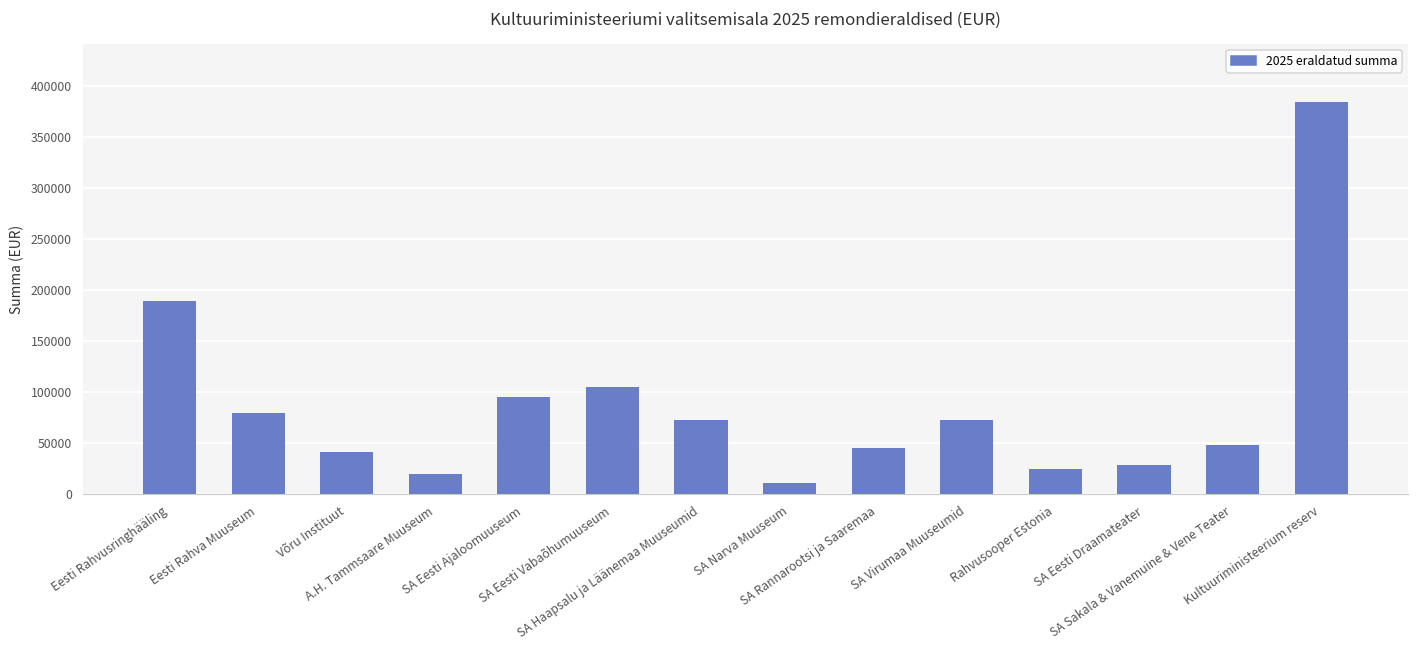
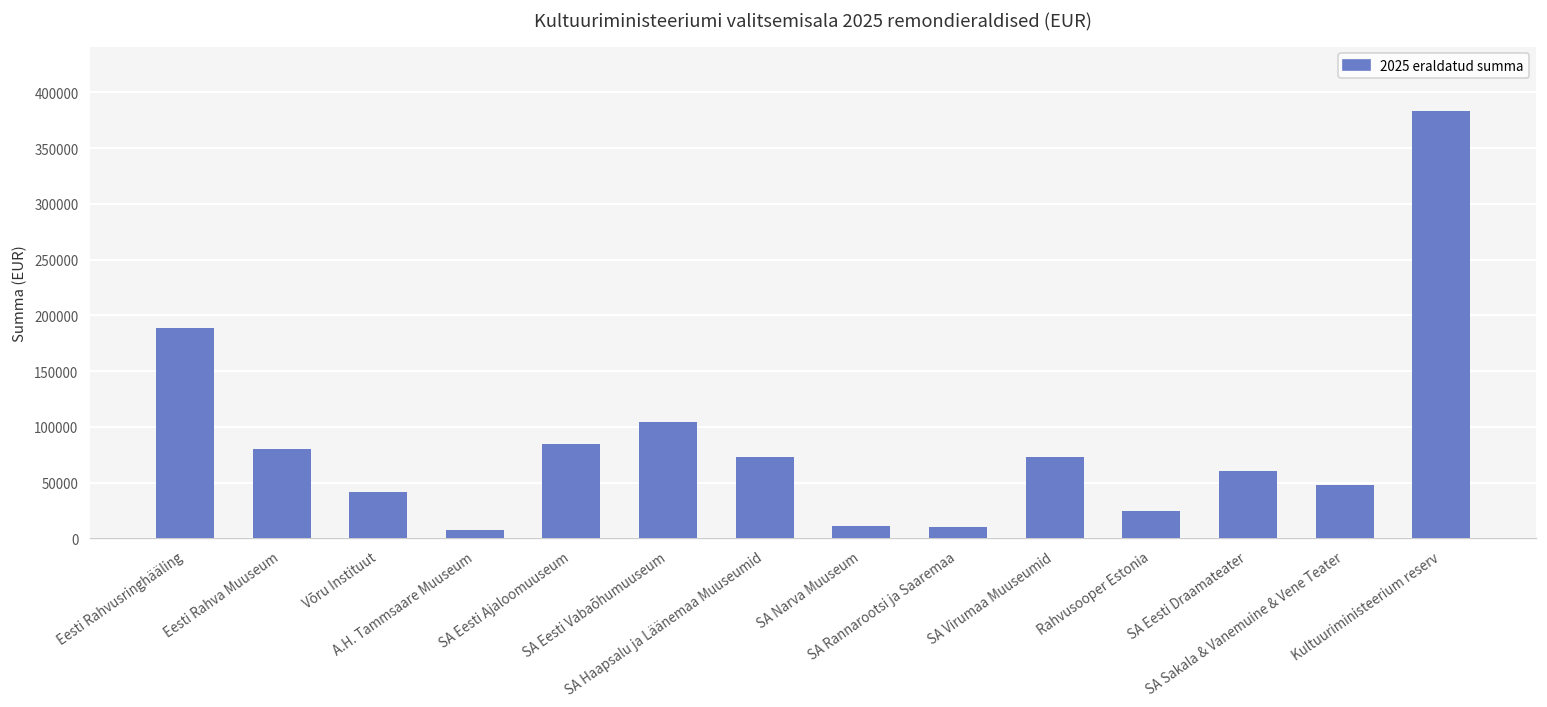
A.H. Tammsaare Muuseum: 20000 -> 10000
SA Eesti Ajaloomuuseum: 100000 -> 80000
SA Rannarootsi ja Saaremaa: 50000 -> 10000
SA Eesti Draamateater: 30000 -> 60000
